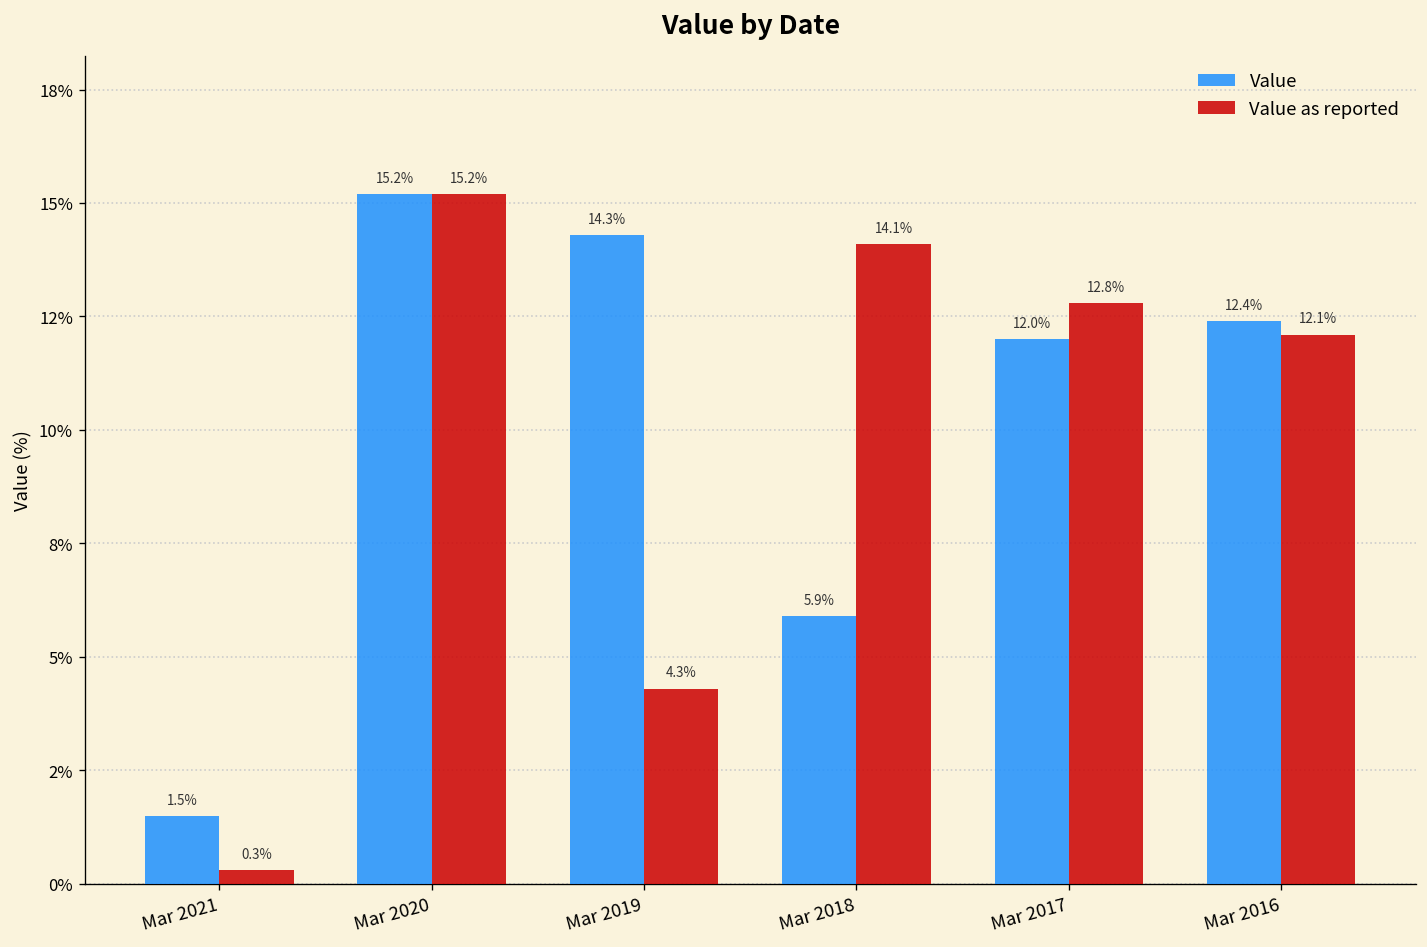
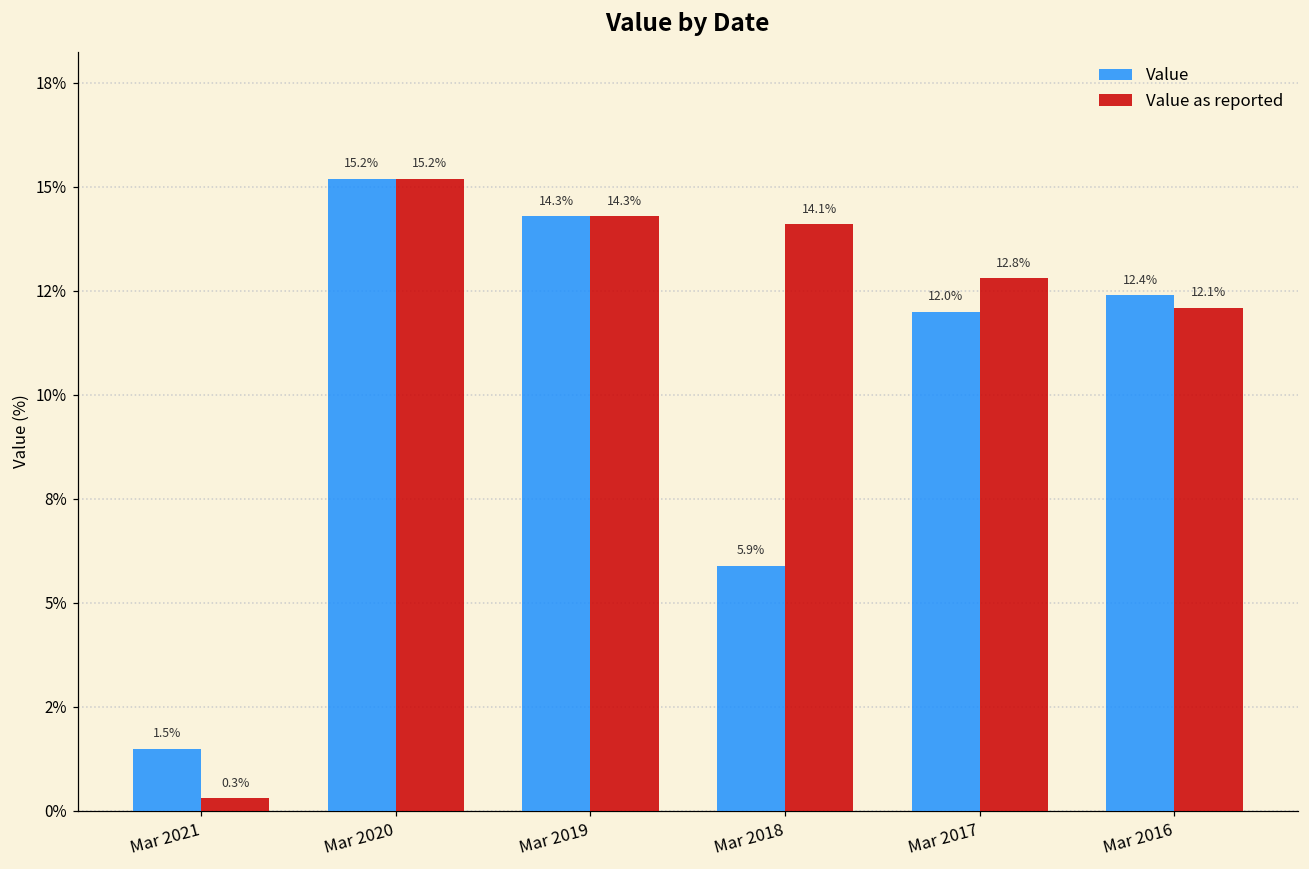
Value as reported, Mar 2019: 4.3% -> 14.3%
